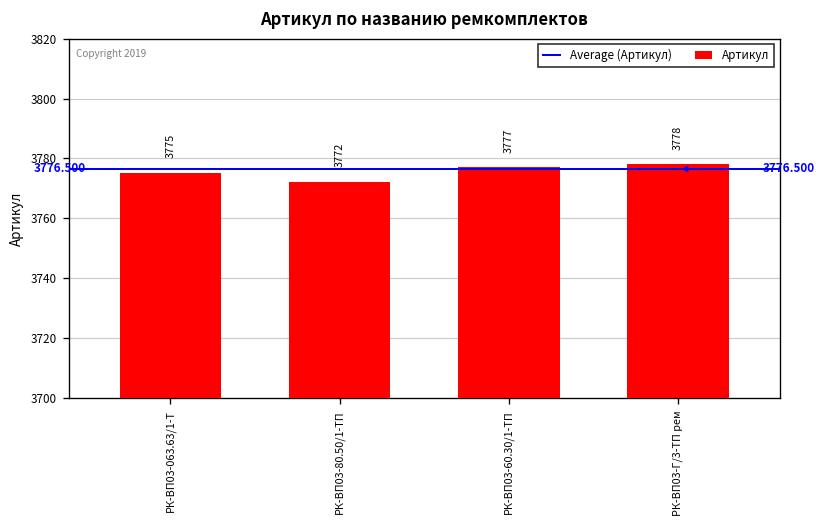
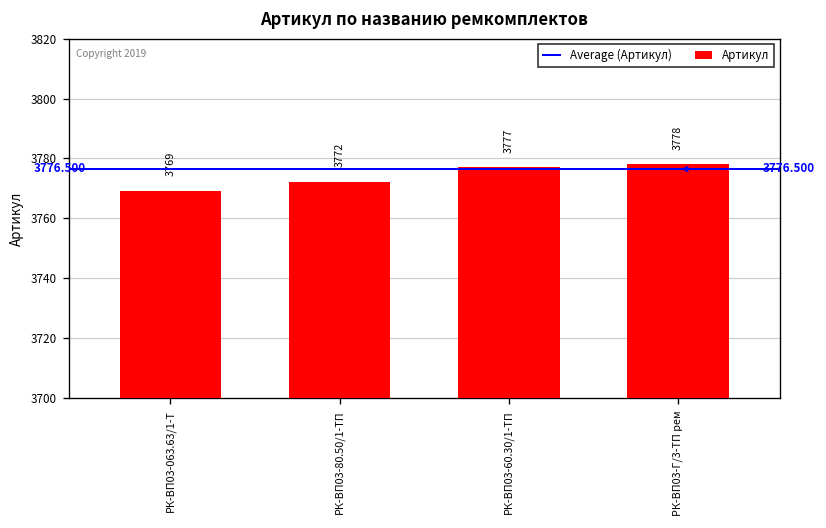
РК-ВП03-063.63/1-Т: 3775 -> 3769
